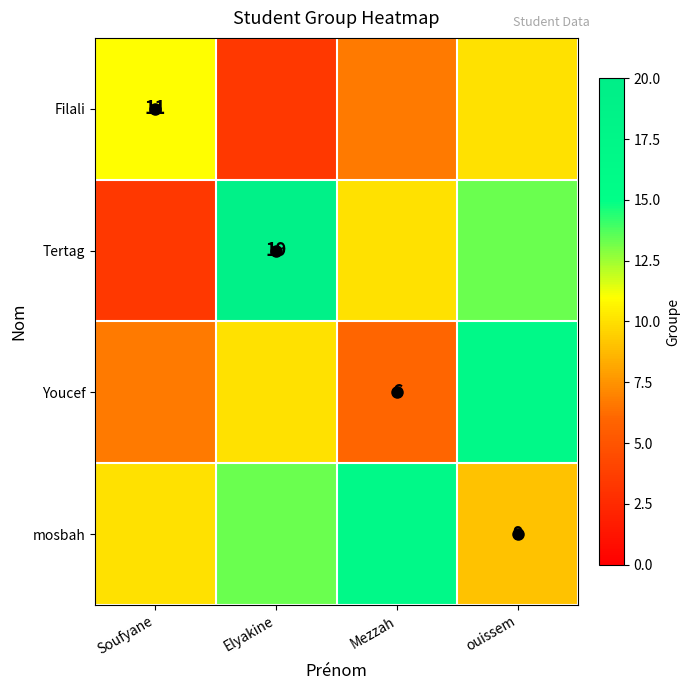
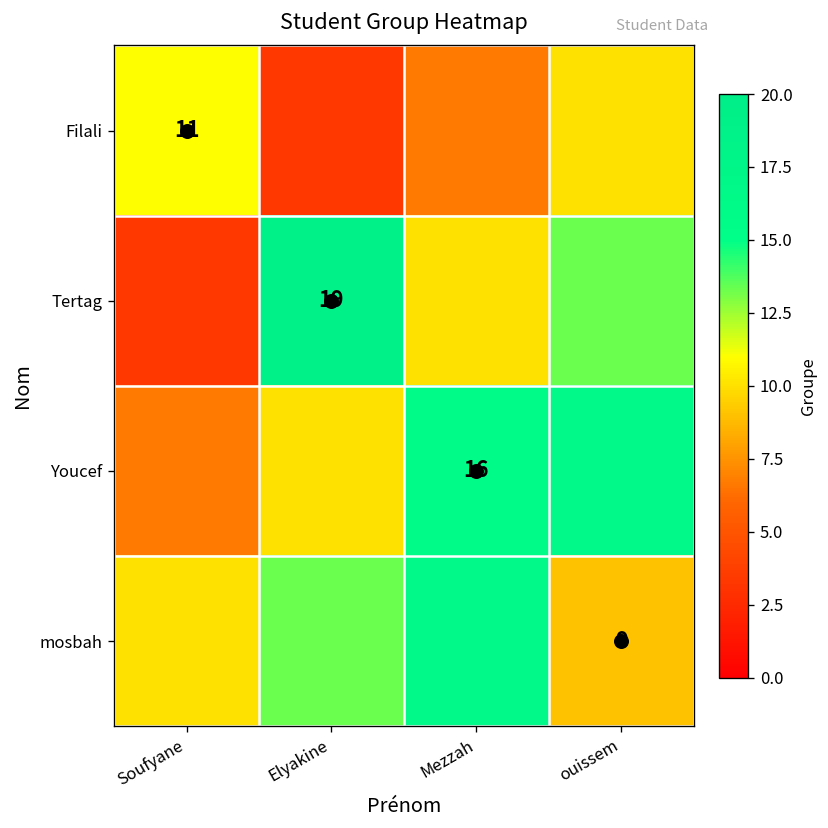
Youcef, Mezzah: 6 -> 16
